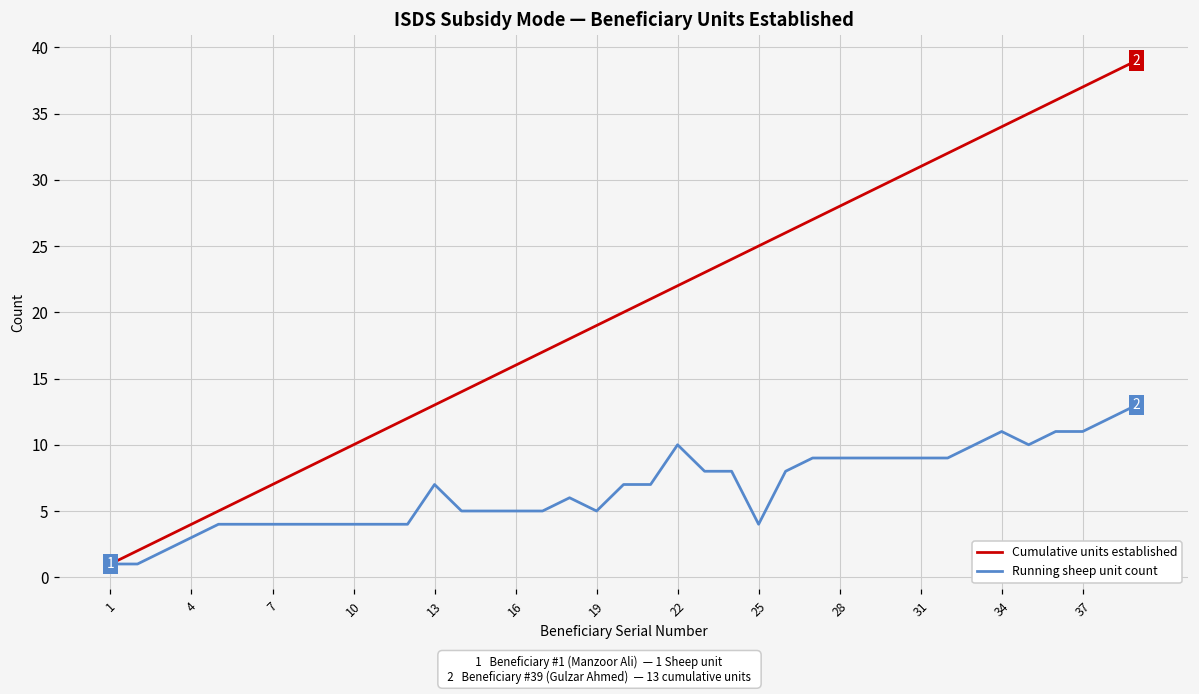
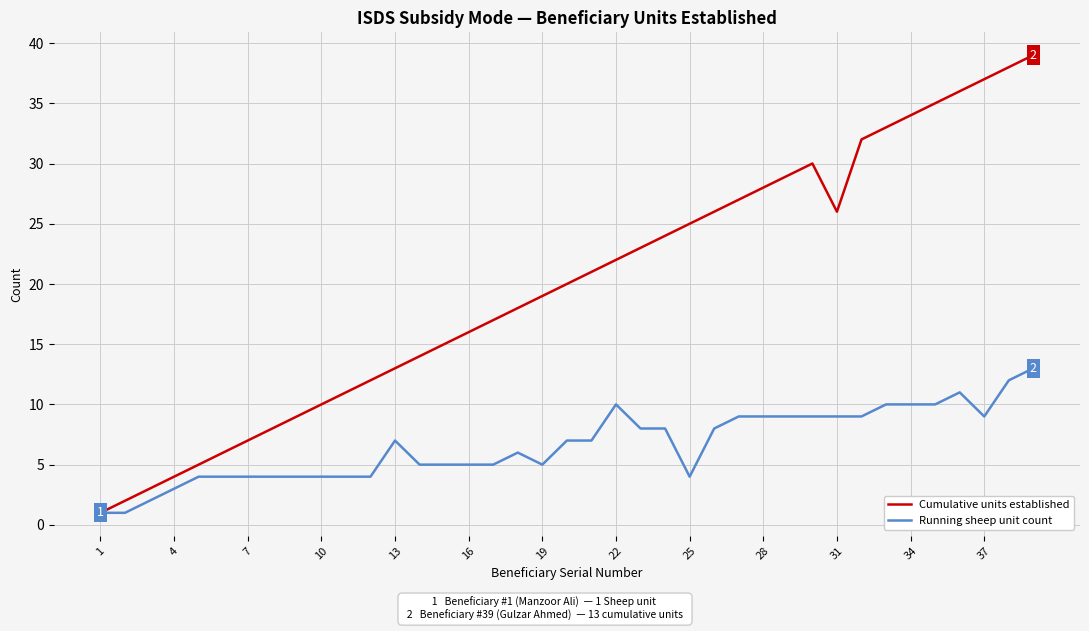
Cumulative units established, 31: 31 -> 26
Running sheep unit count, 34: 11 -> 10
Running sheep unit count, 37: 11 -> 9
